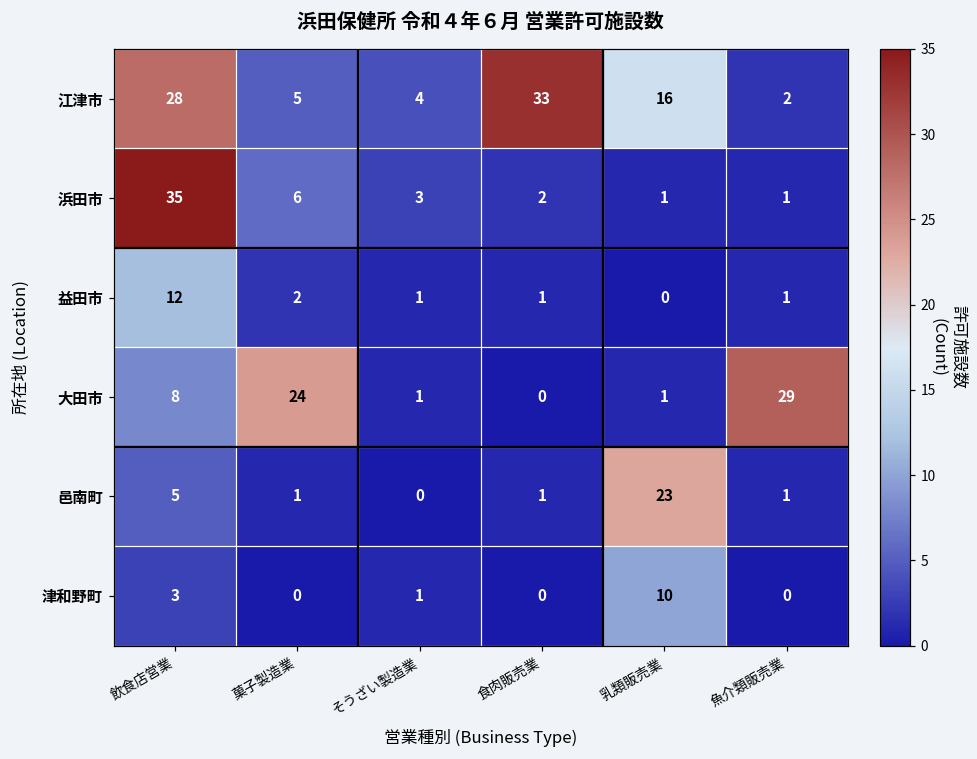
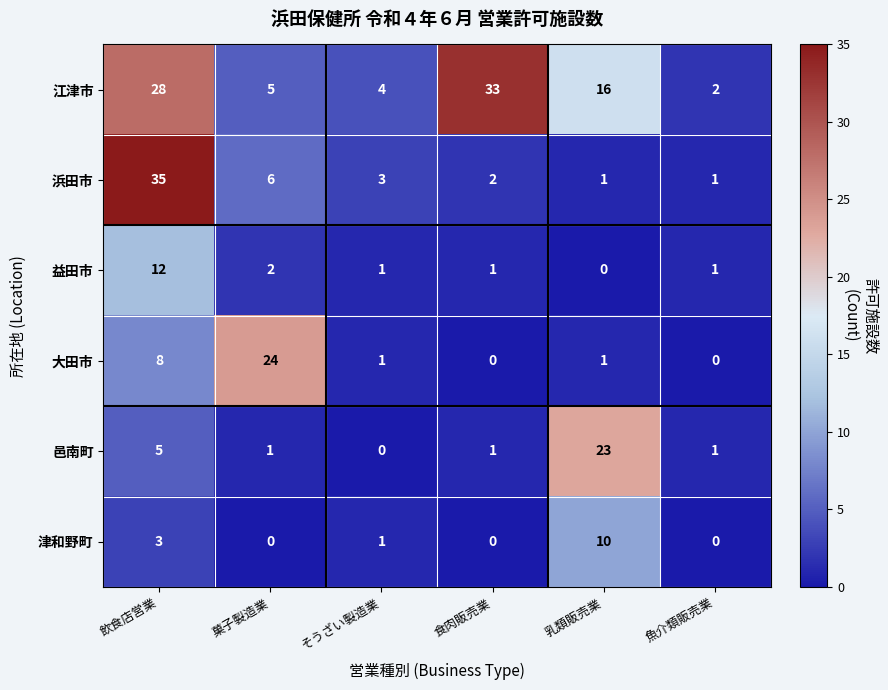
大田市, 魚介類販売業: 29 -> 0
